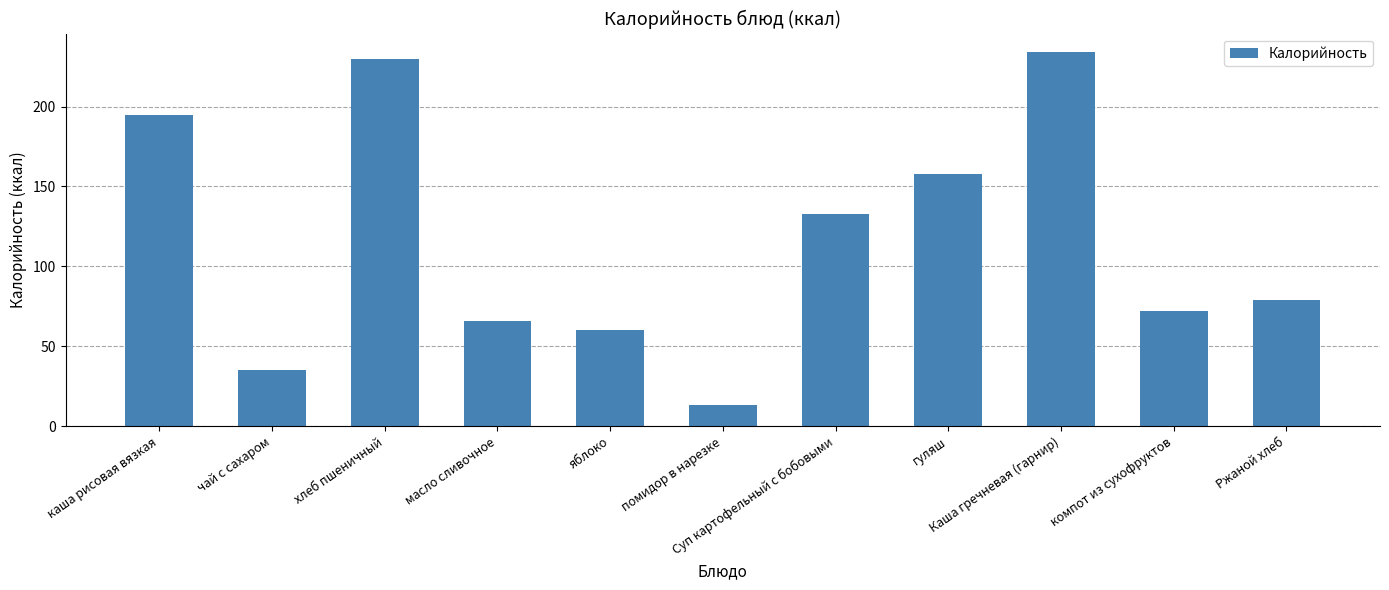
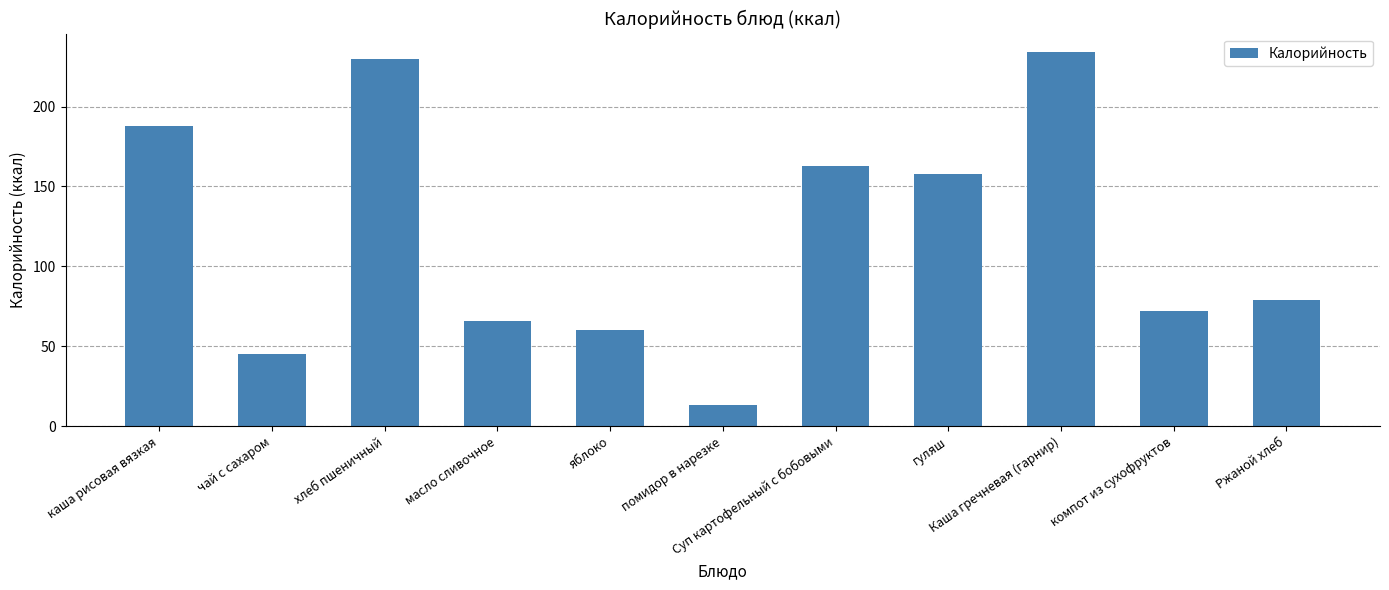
каша рисовая вязкая: 195 -> 188
чай с сахаром: 35 -> 45
Суп картофельный с бобовыми: 133 -> 163
